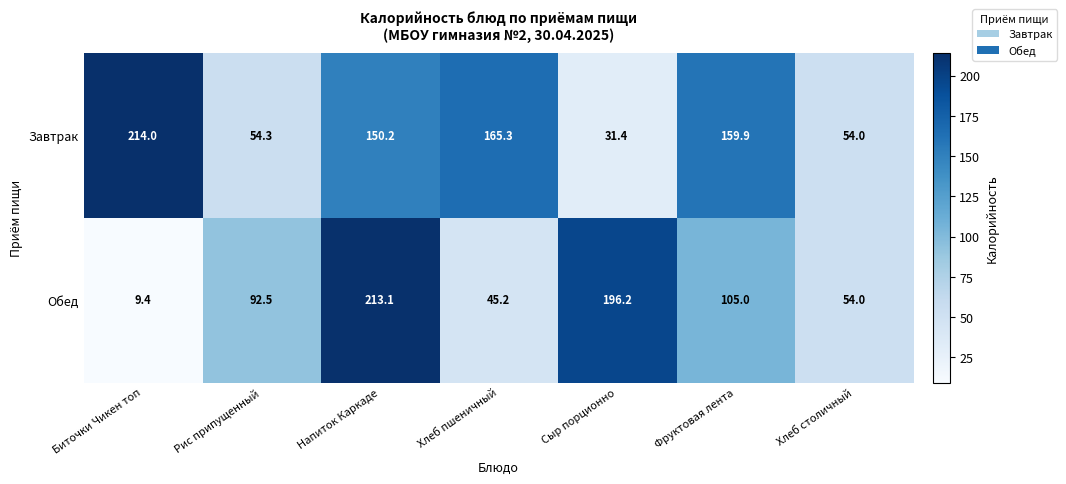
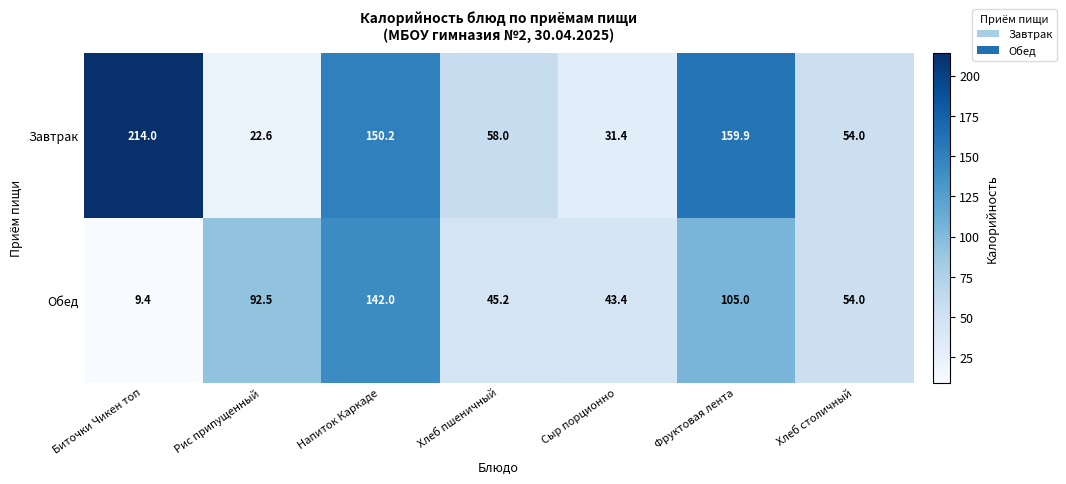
Завтрак, Рис припущенный: 54.3 -> 22.6
Завтрак, Хлеб пшеничный: 165.3 -> 58.0
Обед, Напиток Каркаде: 213.1 -> 142.0
Обед, Сыр порционно: 196.2 -> 43.4
